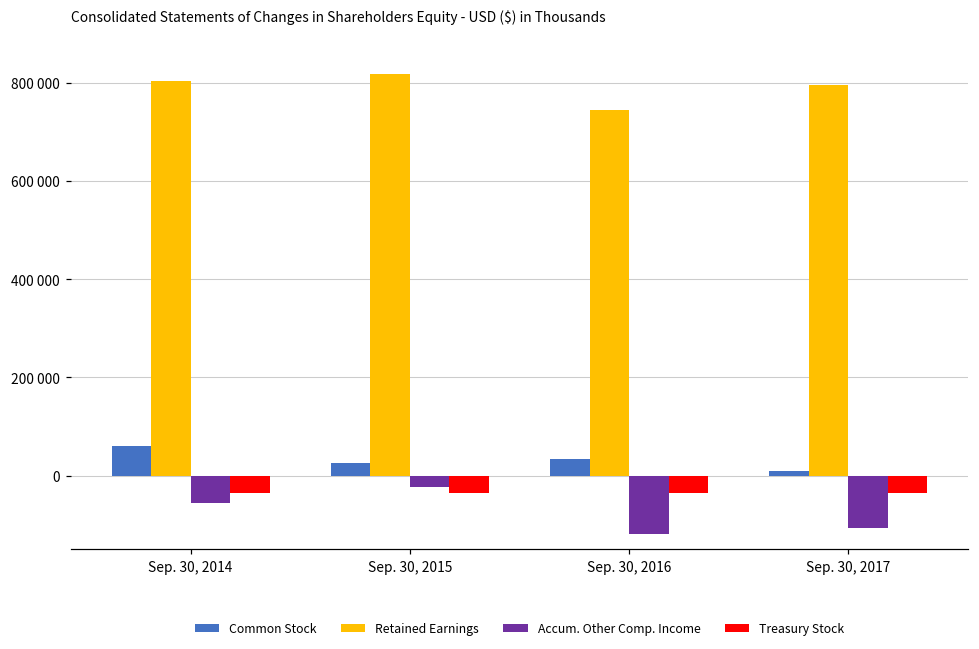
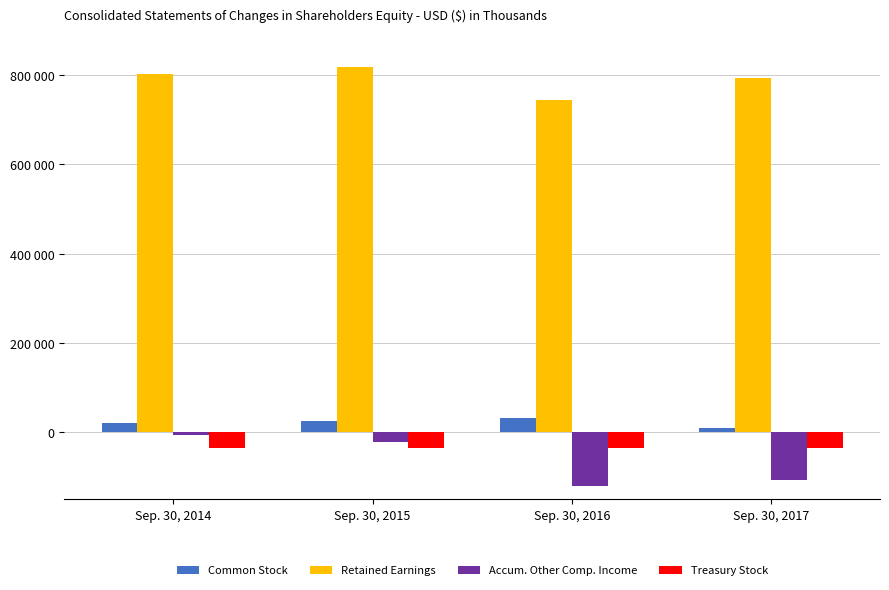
Common Stock, Sep. 30, 2014: 60000 -> 20000
Accum. Other Comp. Income, Sep. 30, 2014: -60000 -> -10000
